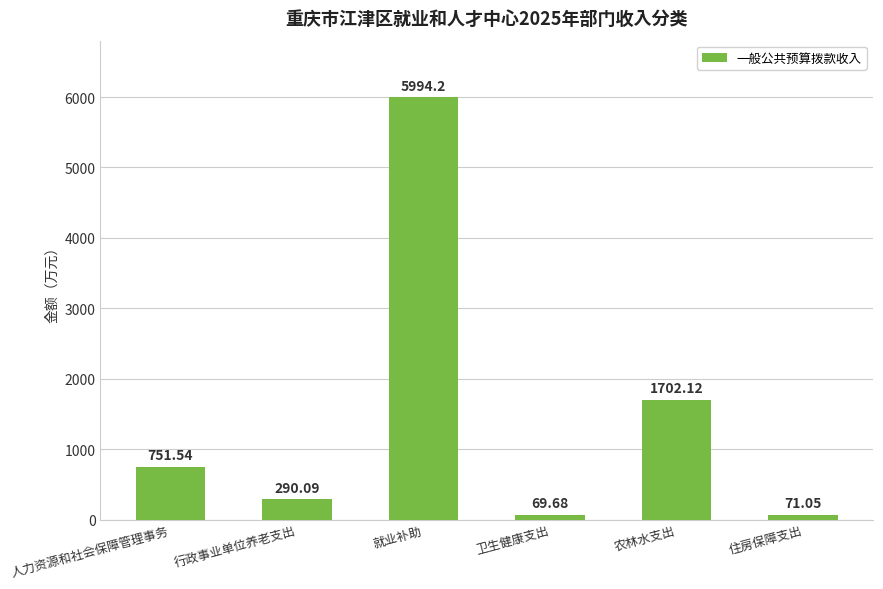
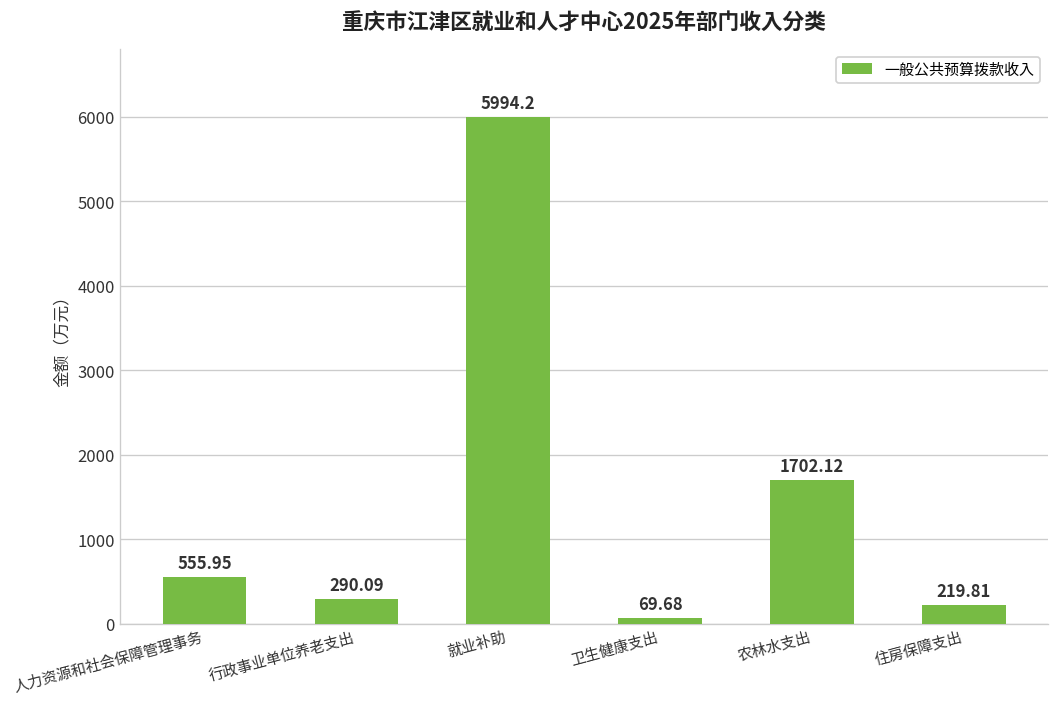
人力资源和社会保障管理事务: 751.54 -> 555.95
住房保障支出: 71.05 -> 219.81
